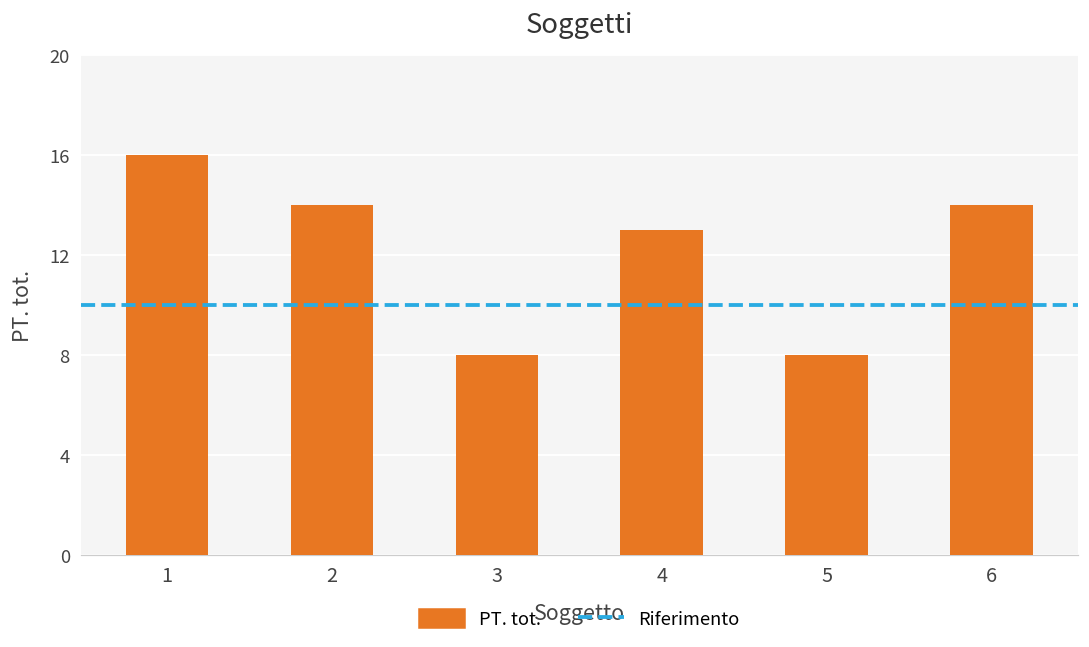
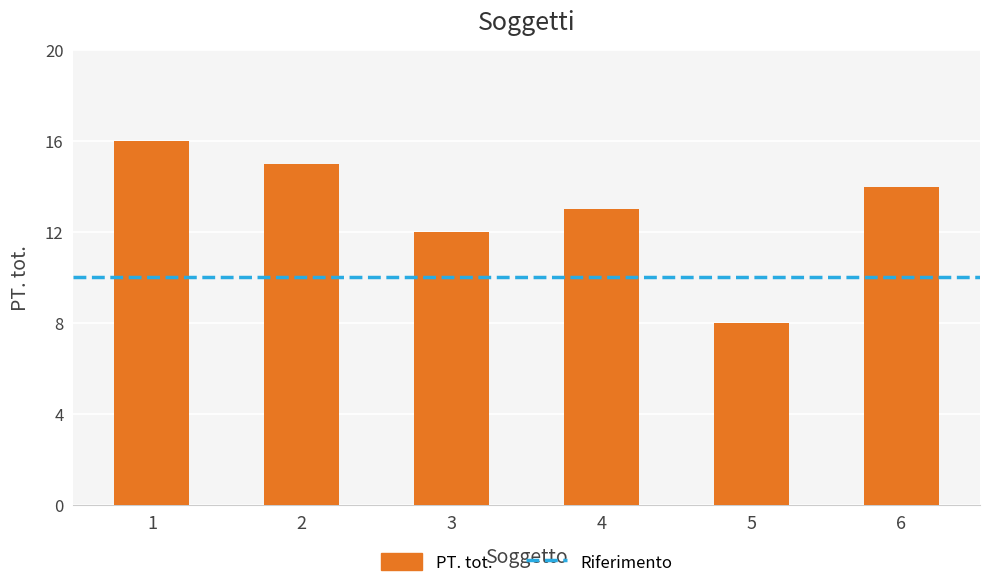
2: 14 -> 15
3: 8 -> 12
